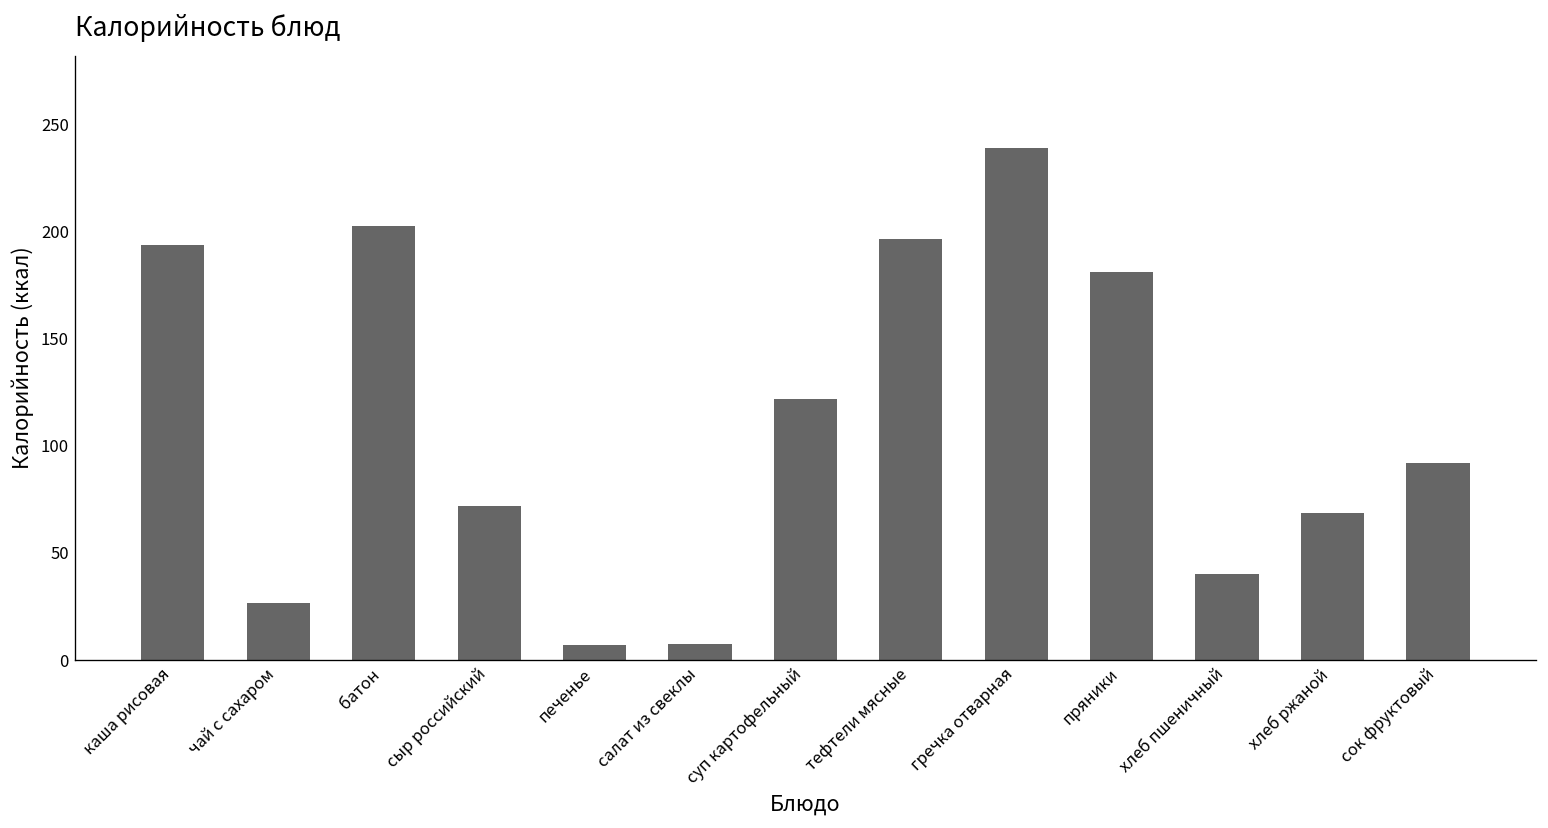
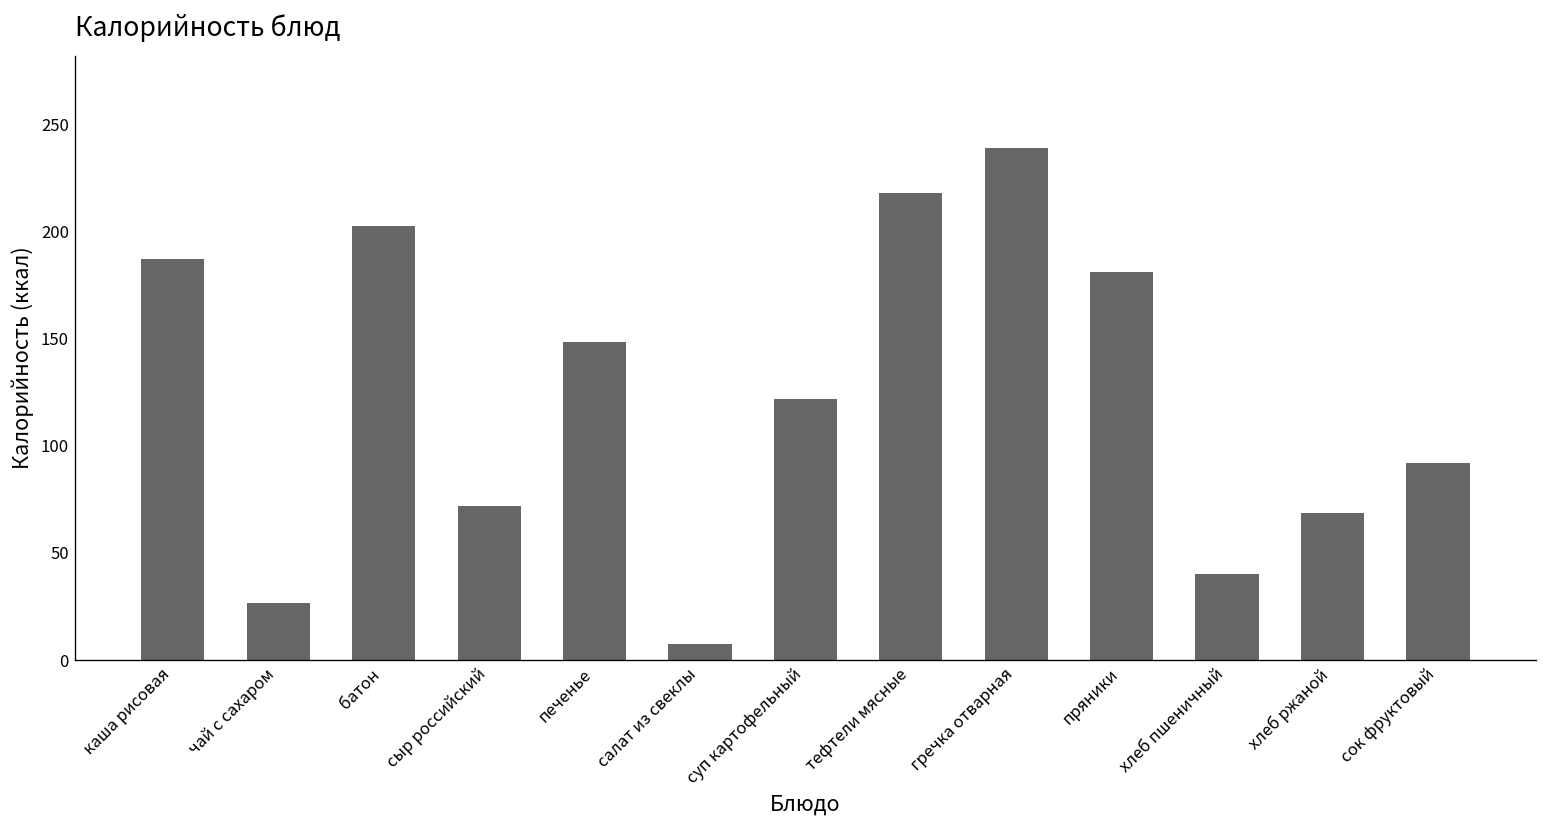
каша рисовая: 194 -> 187
печенье: 7 -> 149
тефтели мясные: 196 -> 218
